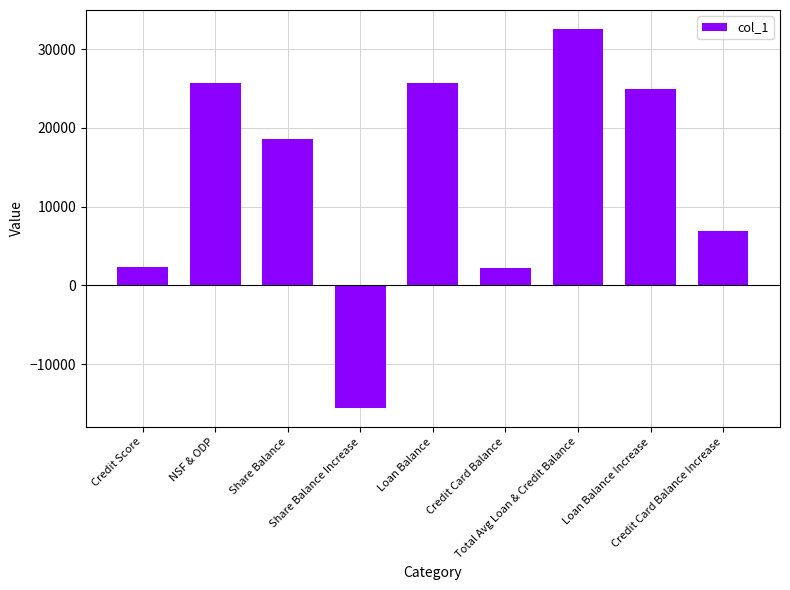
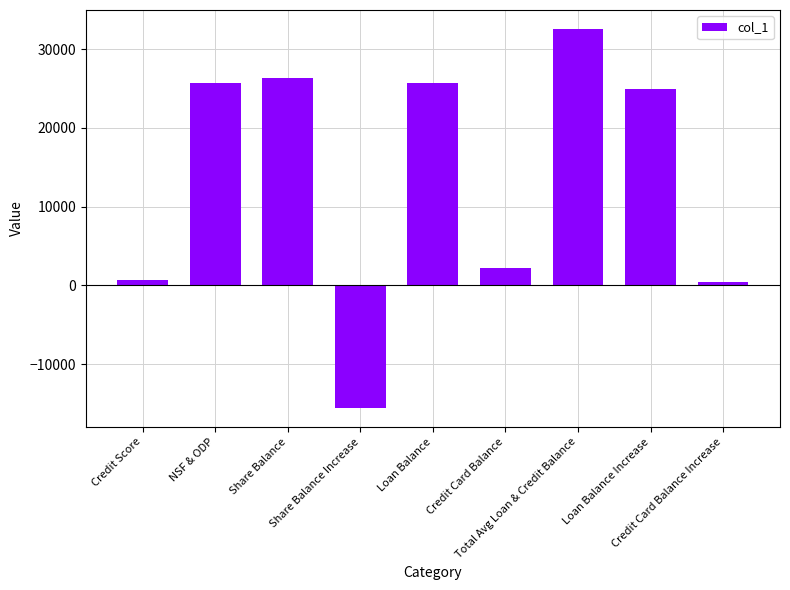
Credit Score: 2000 -> 1000
Share Balance: 19000 -> 26000
Credit Card Balance Increase: 7000 -> 0
